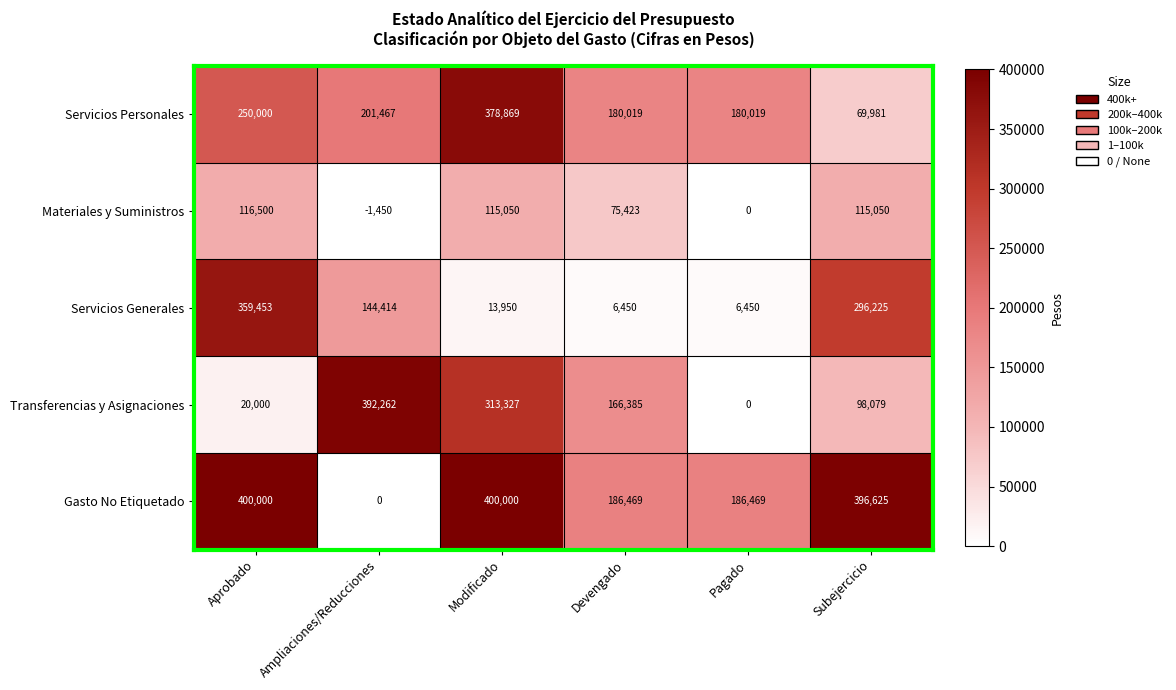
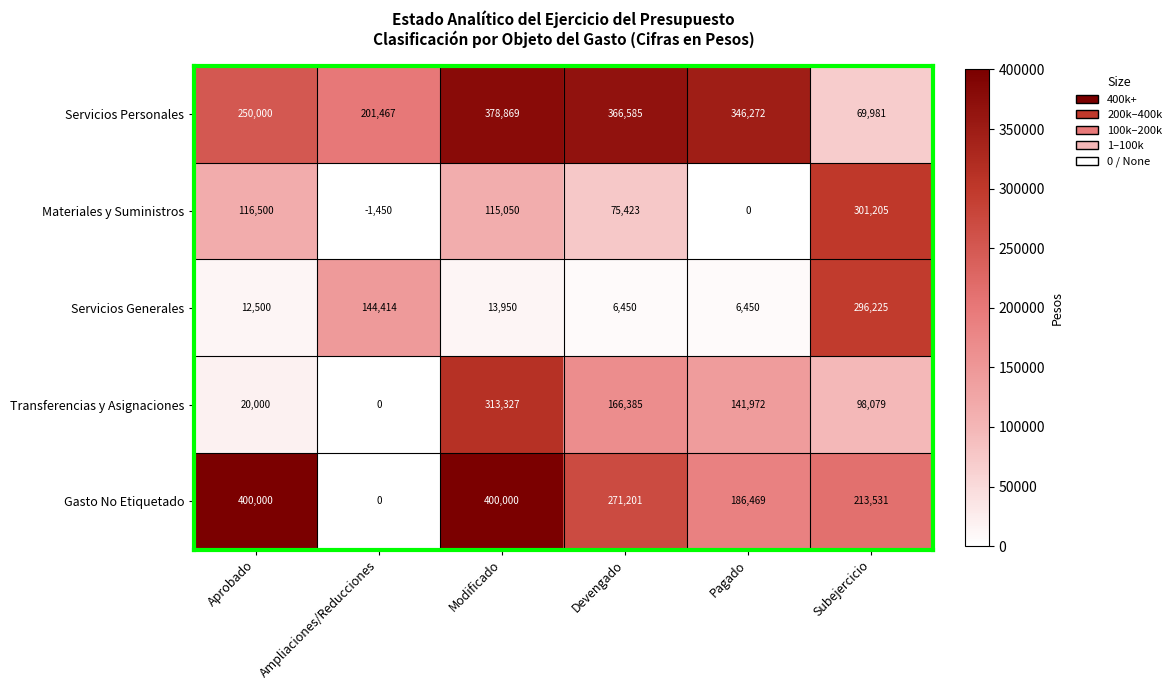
Servicios Personales, Devengado: 180,019 -> 366,585
Servicios Personales, Pagado: 180,019 -> 346,272
Materiales y Suministros, Subejercicio: 115,050 -> 301,205
Servicios Generales, Aprobado: 359,453 -> 12,500
Transferencias y Asignaciones, Ampliaciones/Reducciones: 392,262 -> 0
Transferencias y Asignaciones, Pagado: 0 -> 141,972
Gasto No Etiquetado, Devengado: 186,469 -> 271,201
Gasto No Etiquetado, Subejercicio: 396,625 -> 213,531
